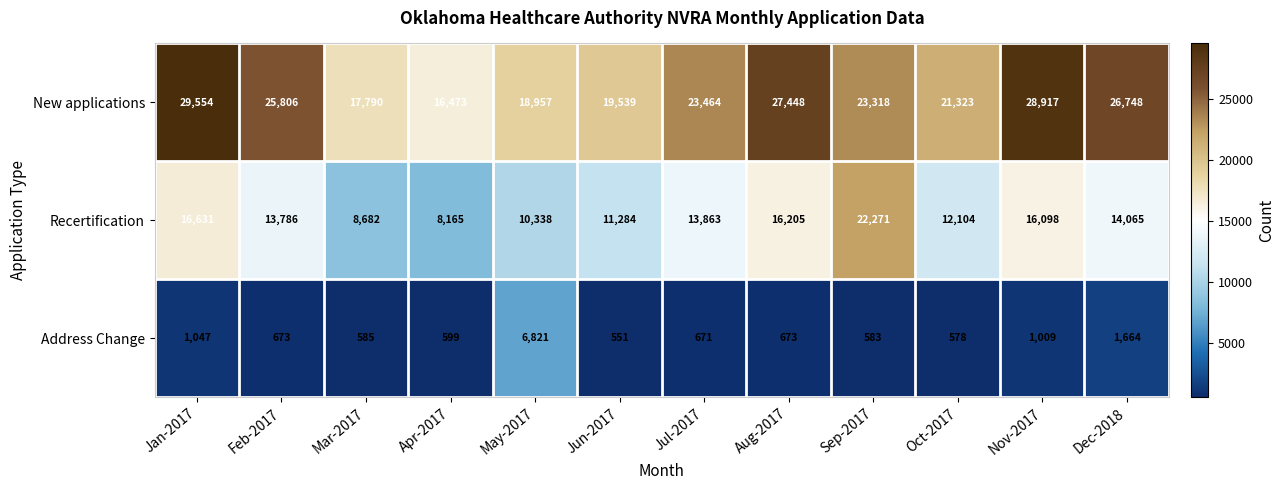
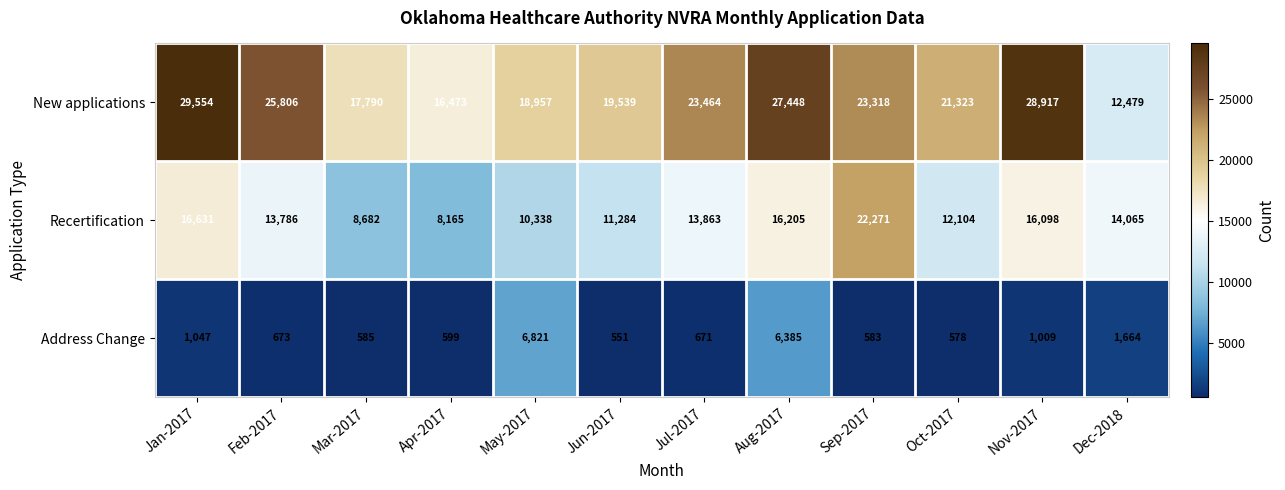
New applications, Dec-2018: 26,748 -> 12,479
Address Change, Aug-2017: 673 -> 6,385
